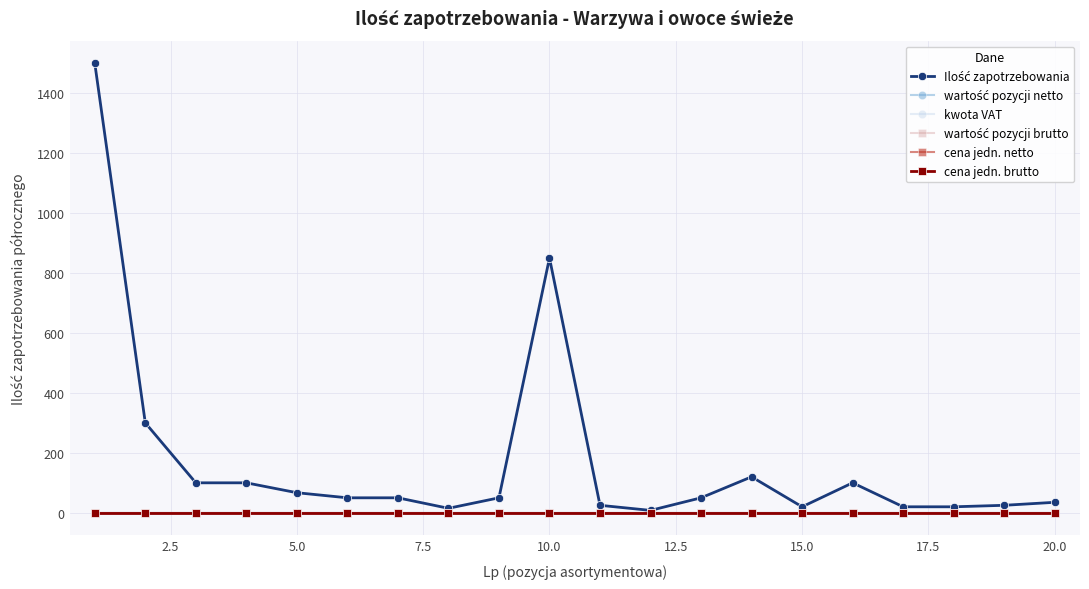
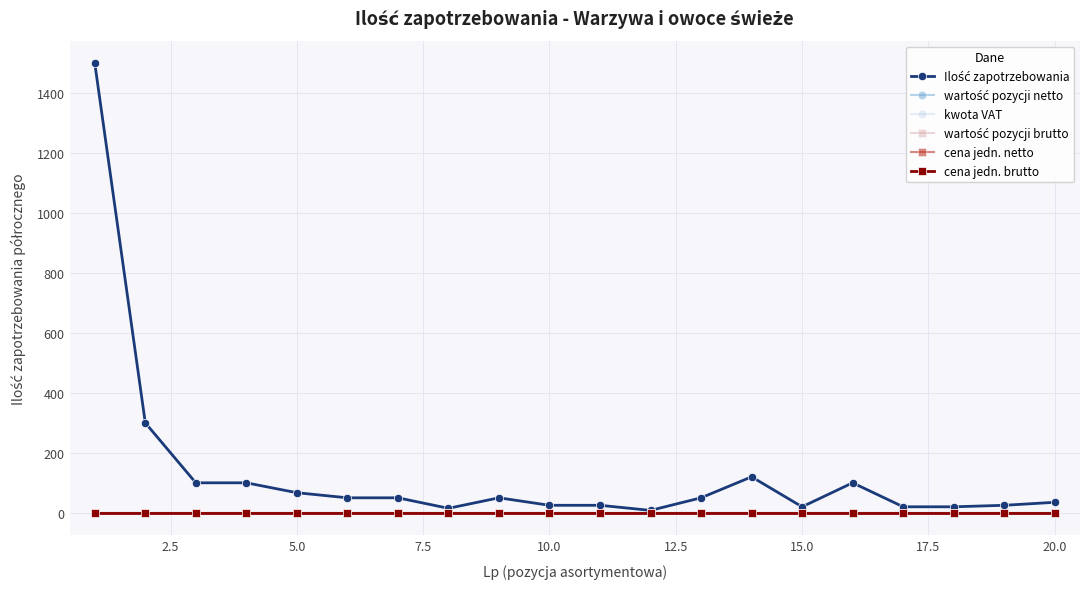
Ilość zapotrzebowania, 10.0: 850 -> 30
